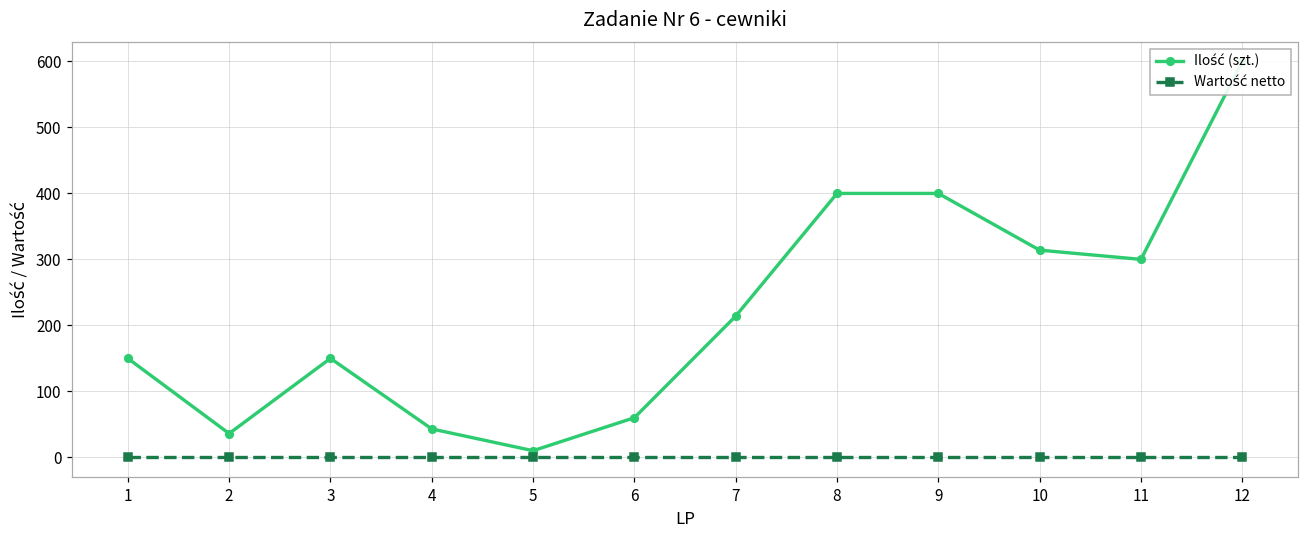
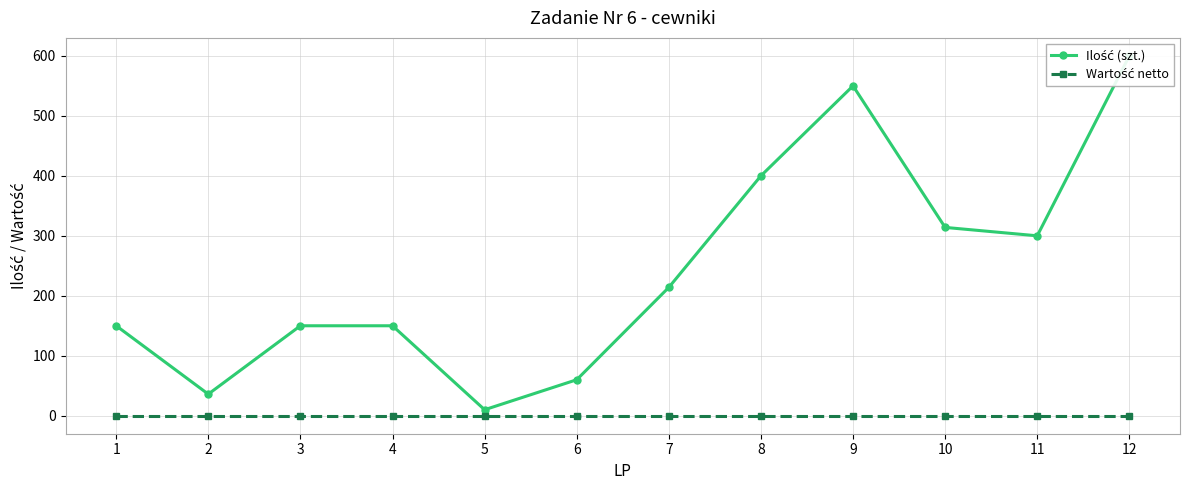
Ilość (szt.), 4: 40 -> 150
Ilość (szt.), 9: 400 -> 550
